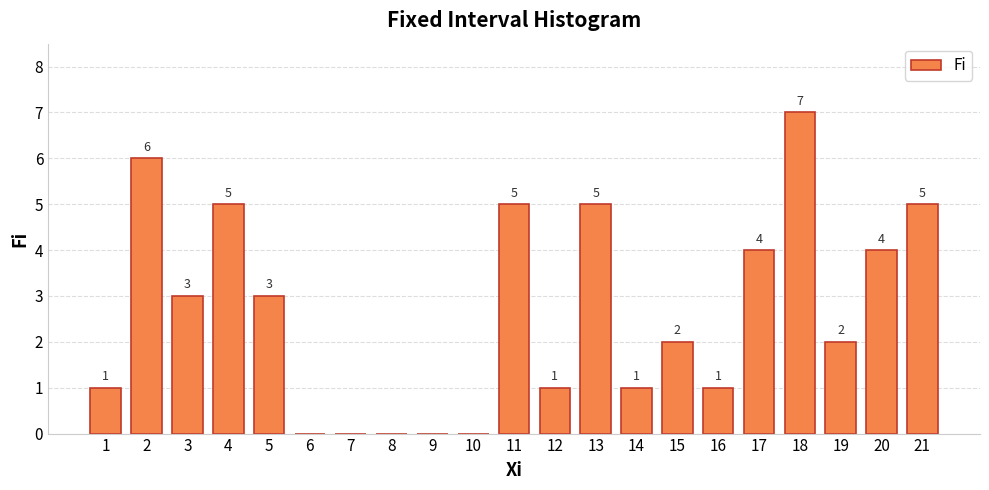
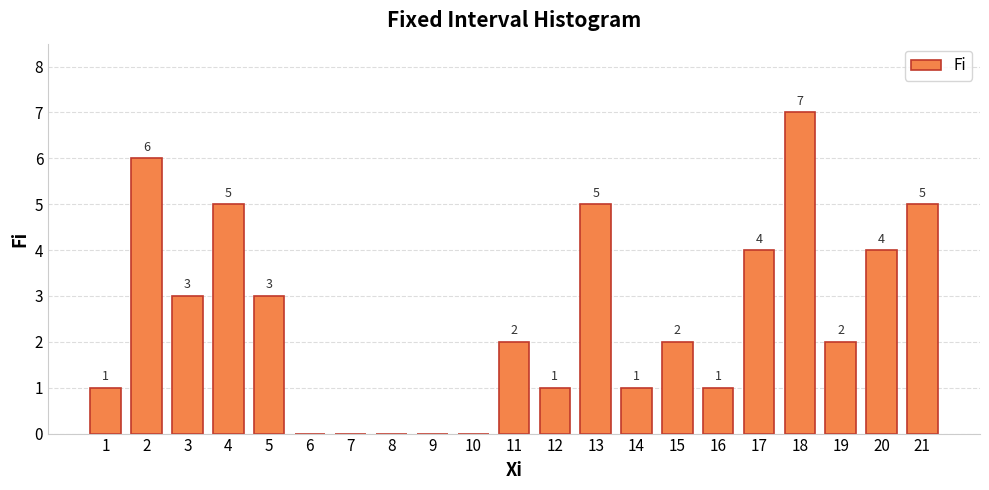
11: 5 -> 2
